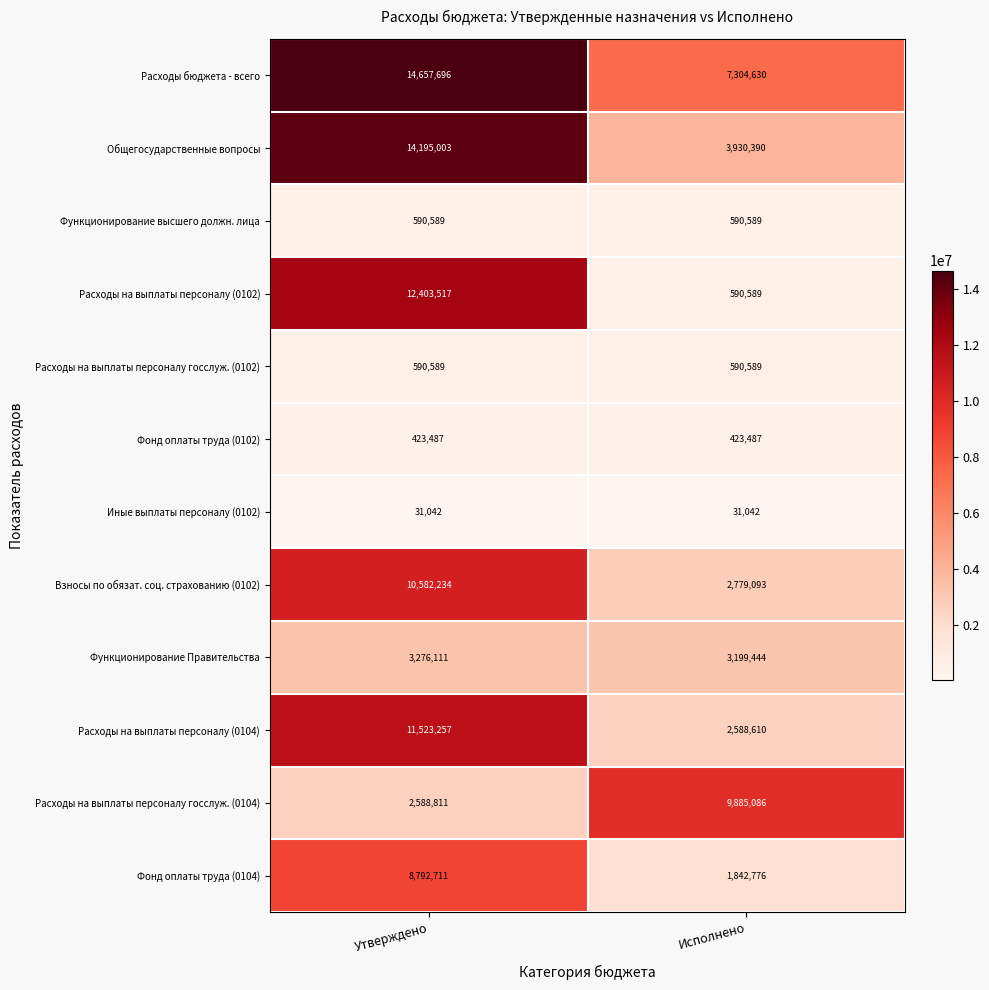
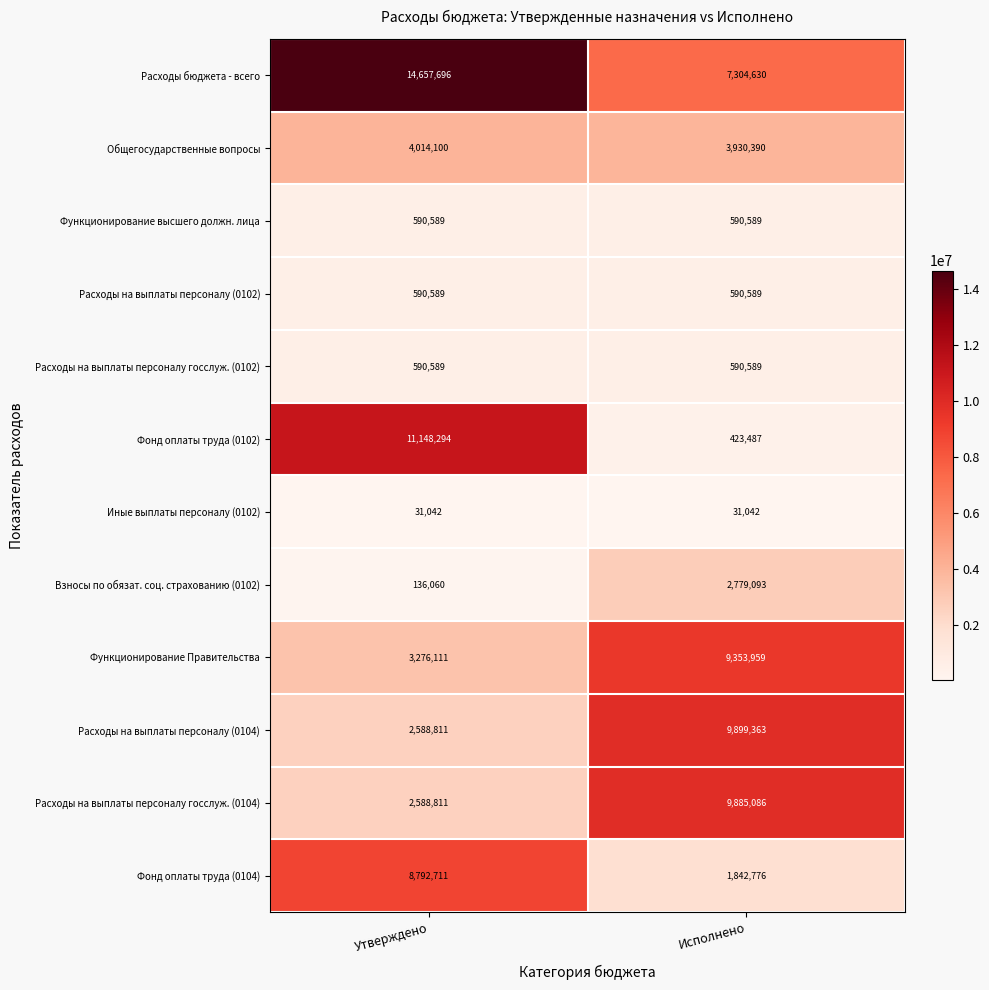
Общегосударственные вопросы, Утверждено: 14,195,003 -> 4,014,100
Расходы на выплаты персоналу (0102), Утверждено: 12,403,517 -> 590,589
Фонд оплаты труда (0102), Утверждено: 423,487 -> 11,148,294
Взносы по обязат. соц. страхованию (0102), Утверждено: 10,582,234 -> 136,060
Функционирование Правительства, Исполнено: 3,199,444 -> 9,353,959
Расходы на выплаты персоналу (0104), Утверждено: 11,523,257 -> 2,588,811
Расходы на выплаты персоналу (0104), Исполнено: 2,588,610 -> 9,899,363
